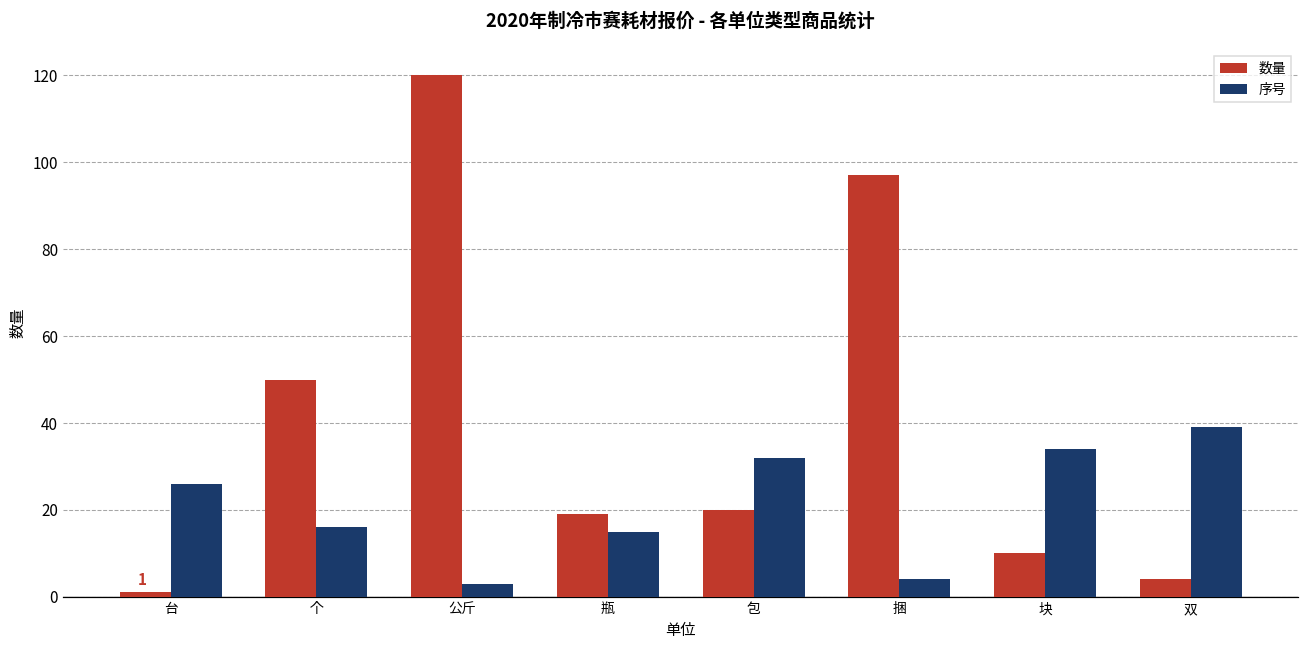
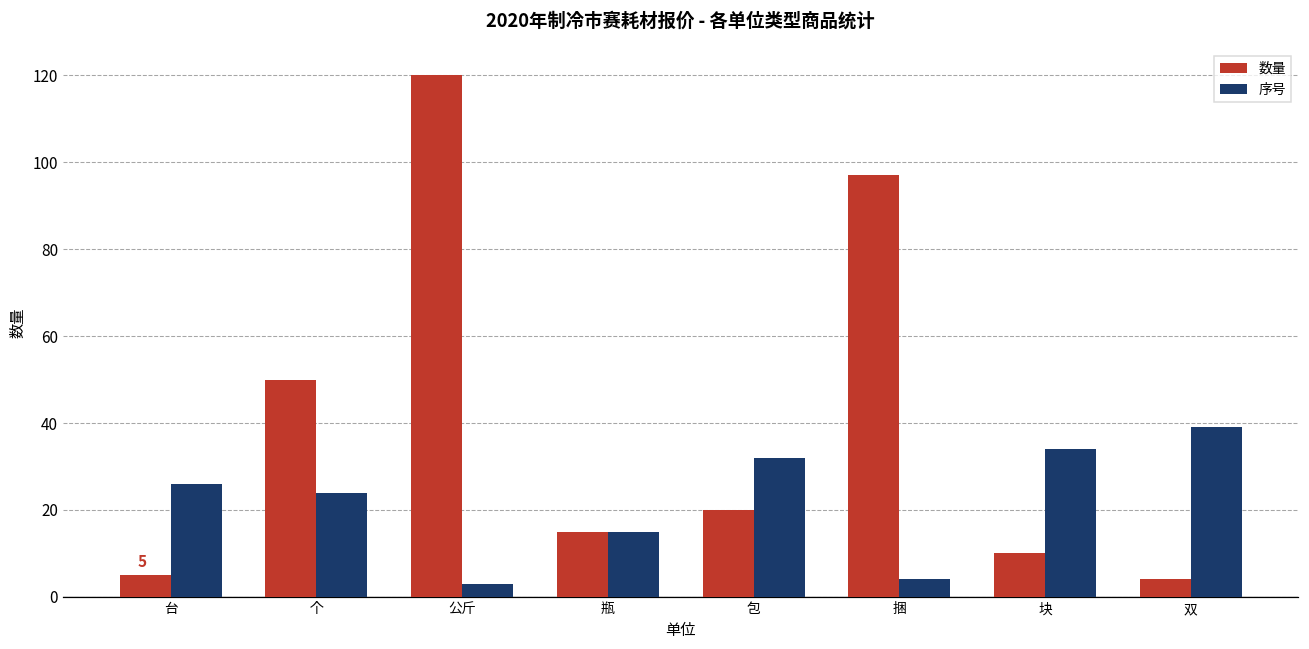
数量, 台: 1 -> 5
序号, 个: 16 -> 24
数量, 瓶: 19 -> 15
